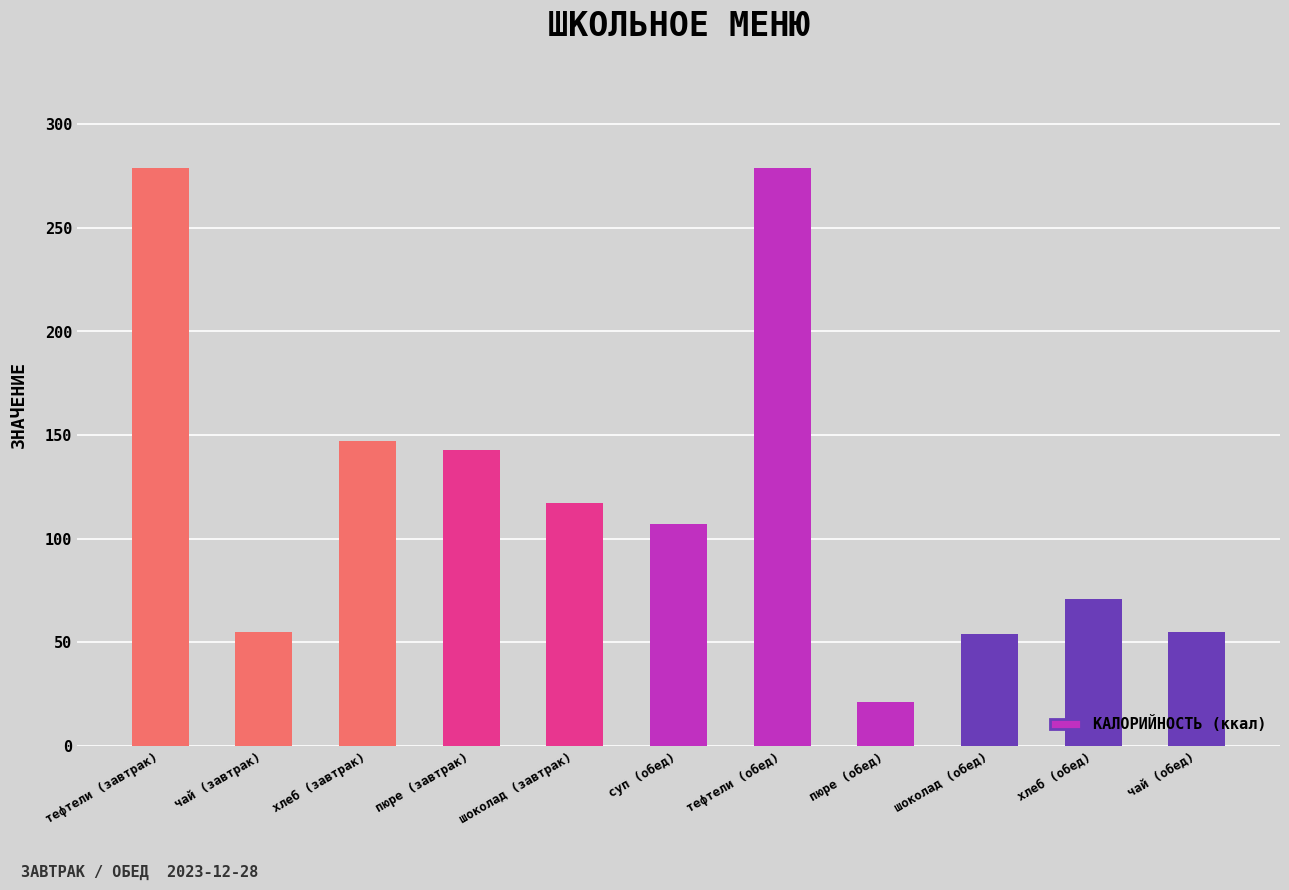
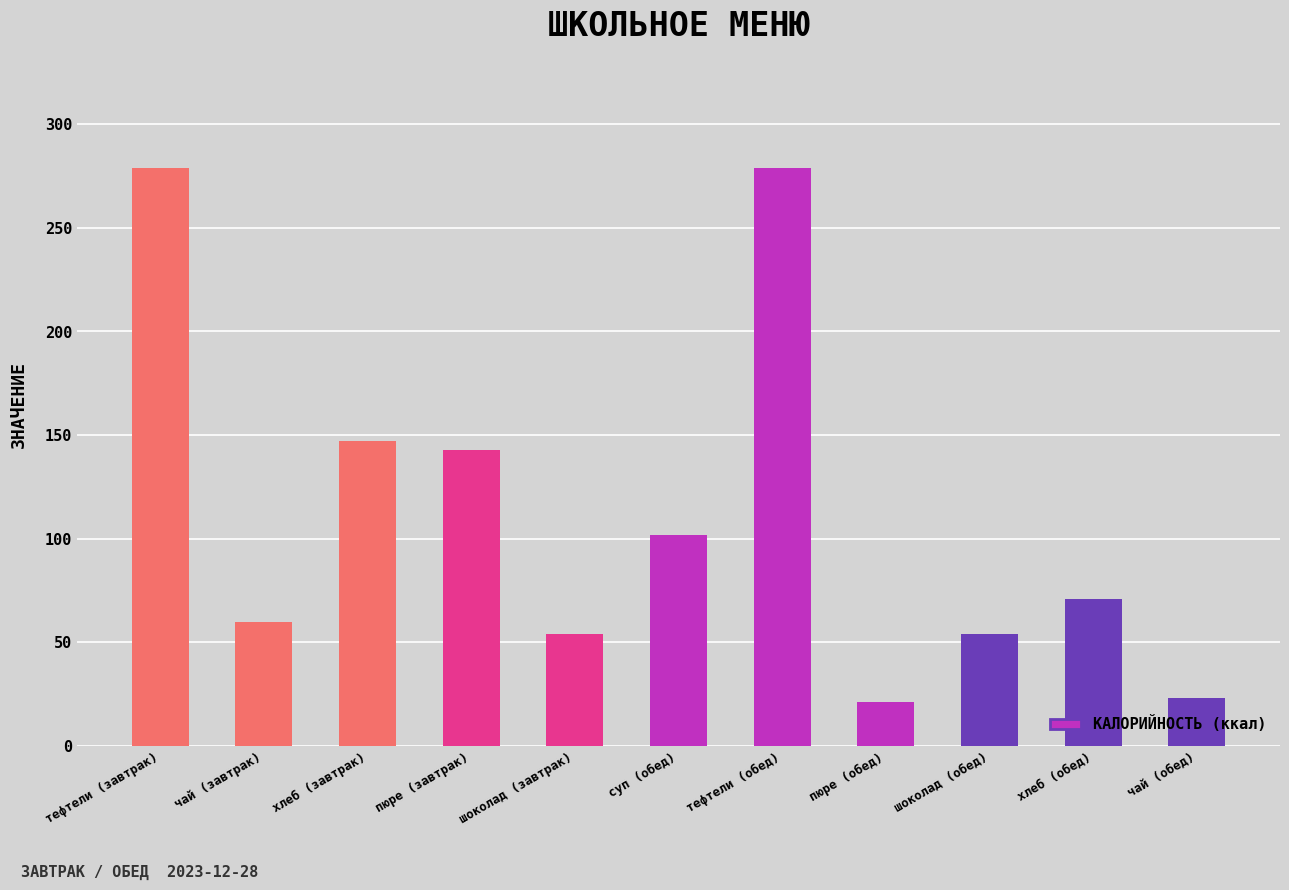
чай (завтрак): 55 -> 60
шоколад (завтрак): 117 -> 54
суп (обед): 107 -> 102
чай (обед): 55 -> 23
